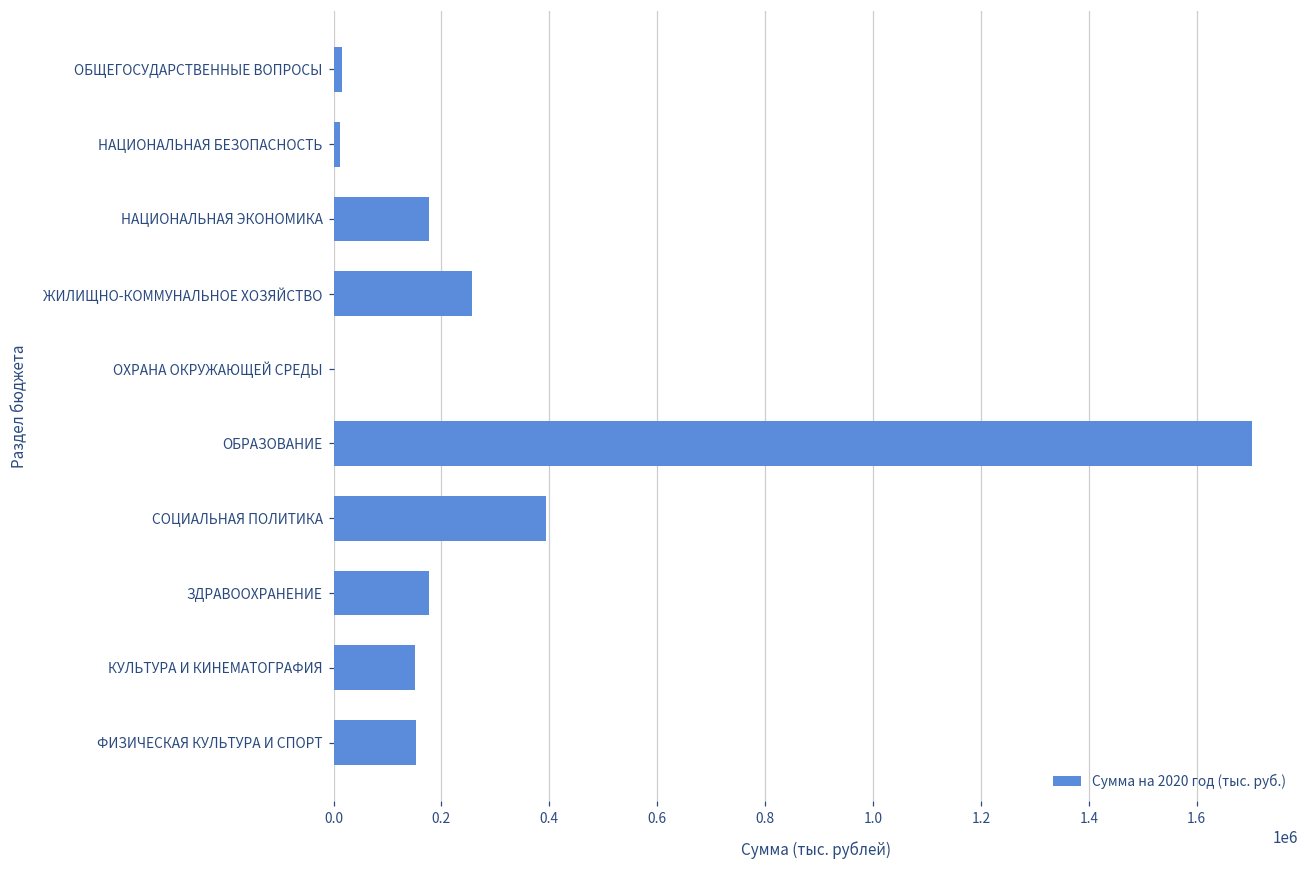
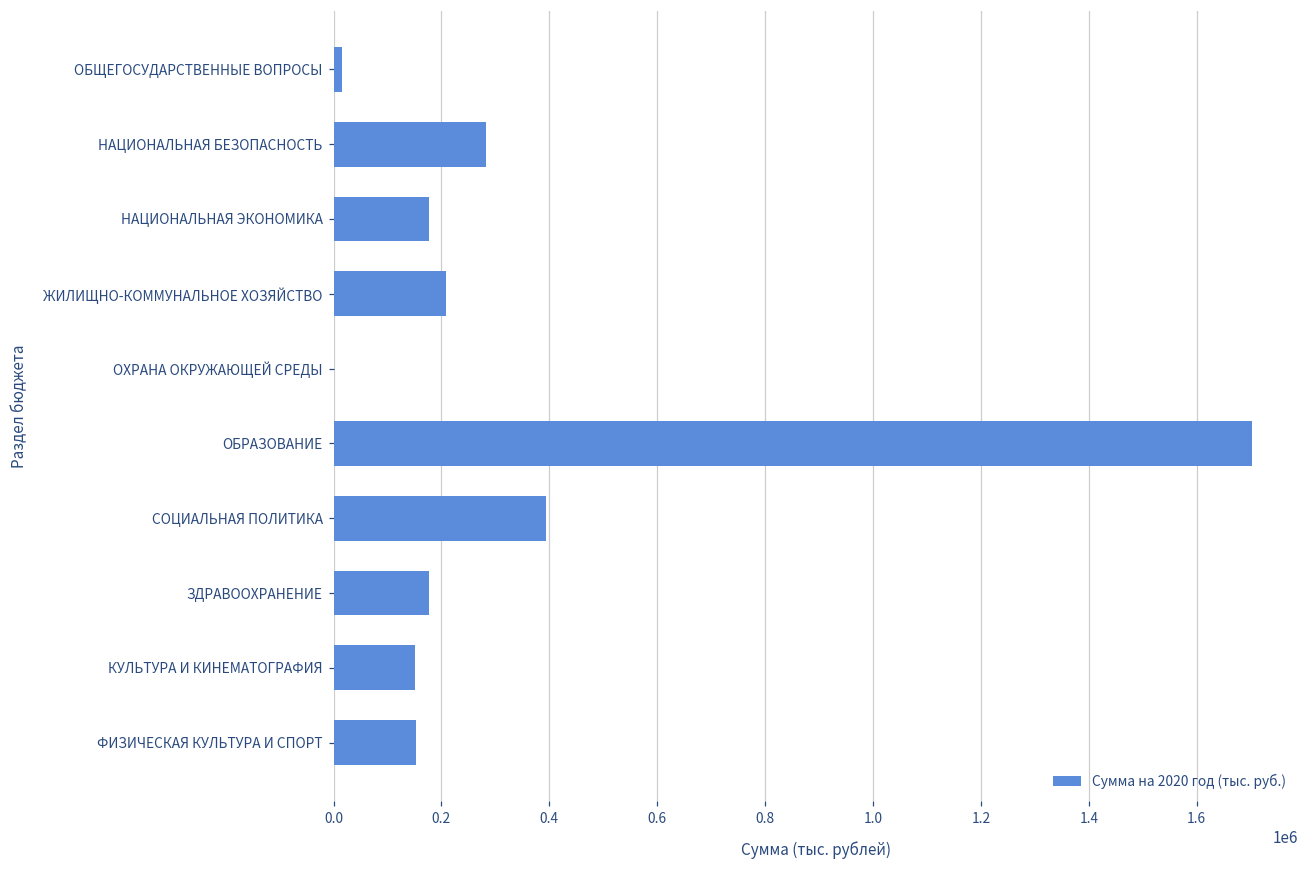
НАЦИОНАЛЬНАЯ БЕЗОПАСНОСТЬ: 10000 -> 280000
ЖИЛИЩНО-КОММУНАЛЬНОЕ ХОЗЯЙСТВО: 260000 -> 210000
